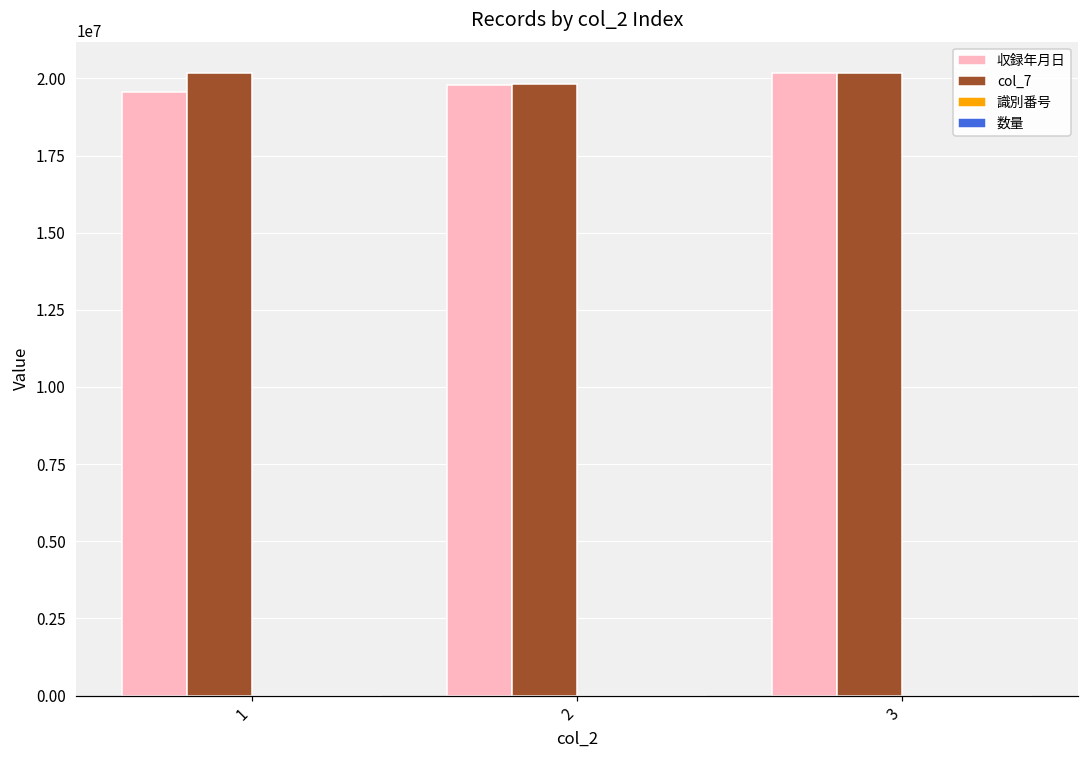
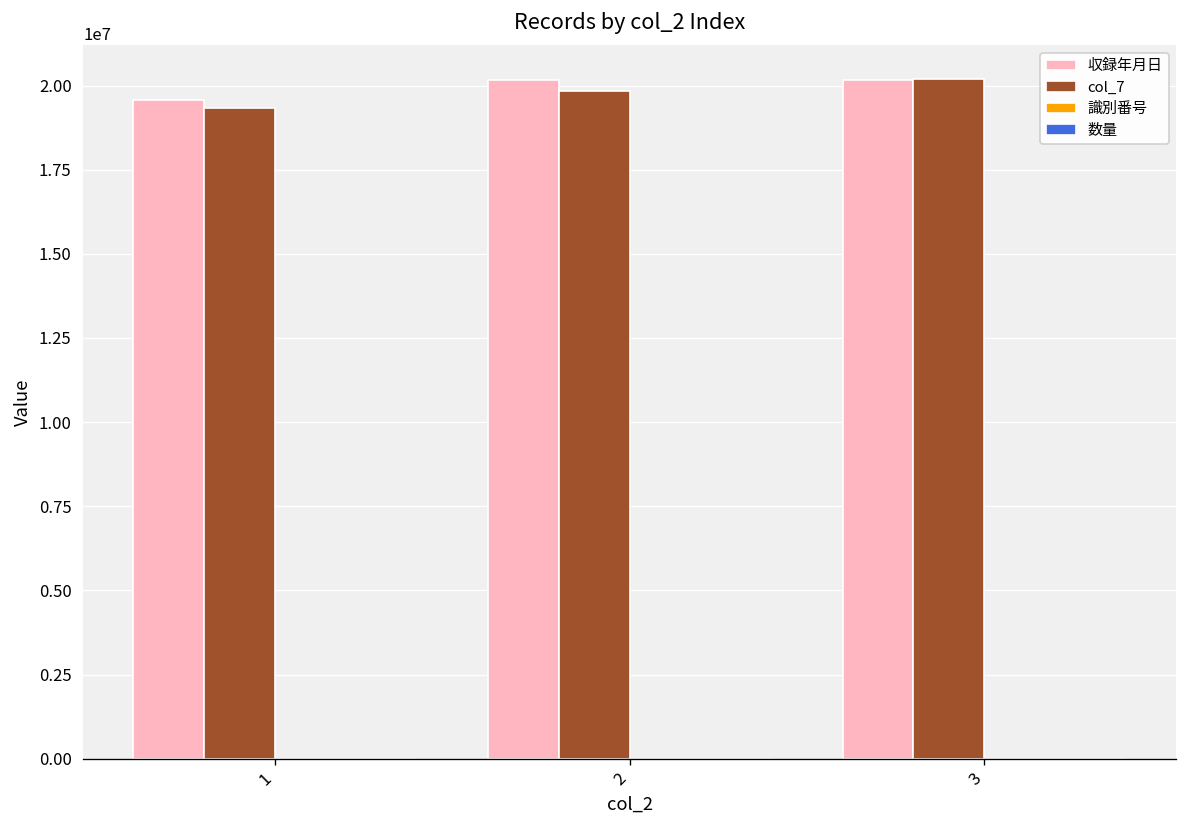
col_7, 1: 20200000 -> 19300000
収録年月日, 2: 19800000 -> 20200000
